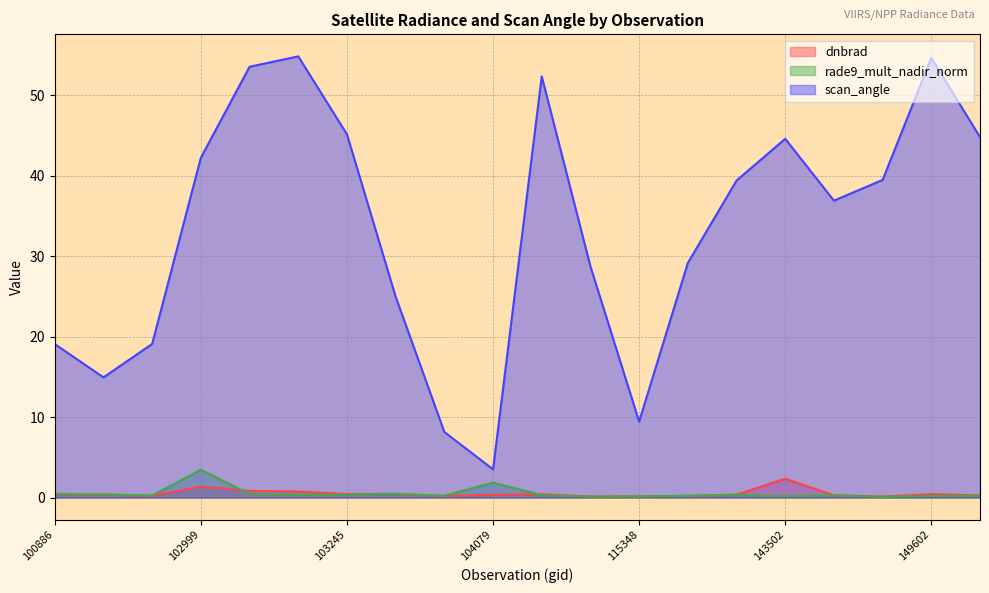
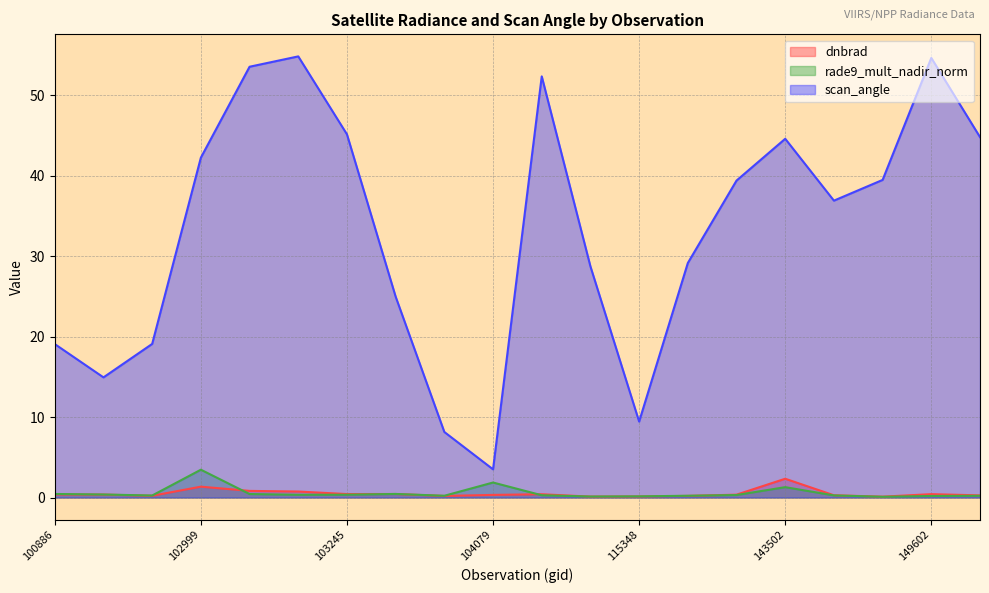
rade9_mult_nadir_norm, 143502: 0 -> 1
